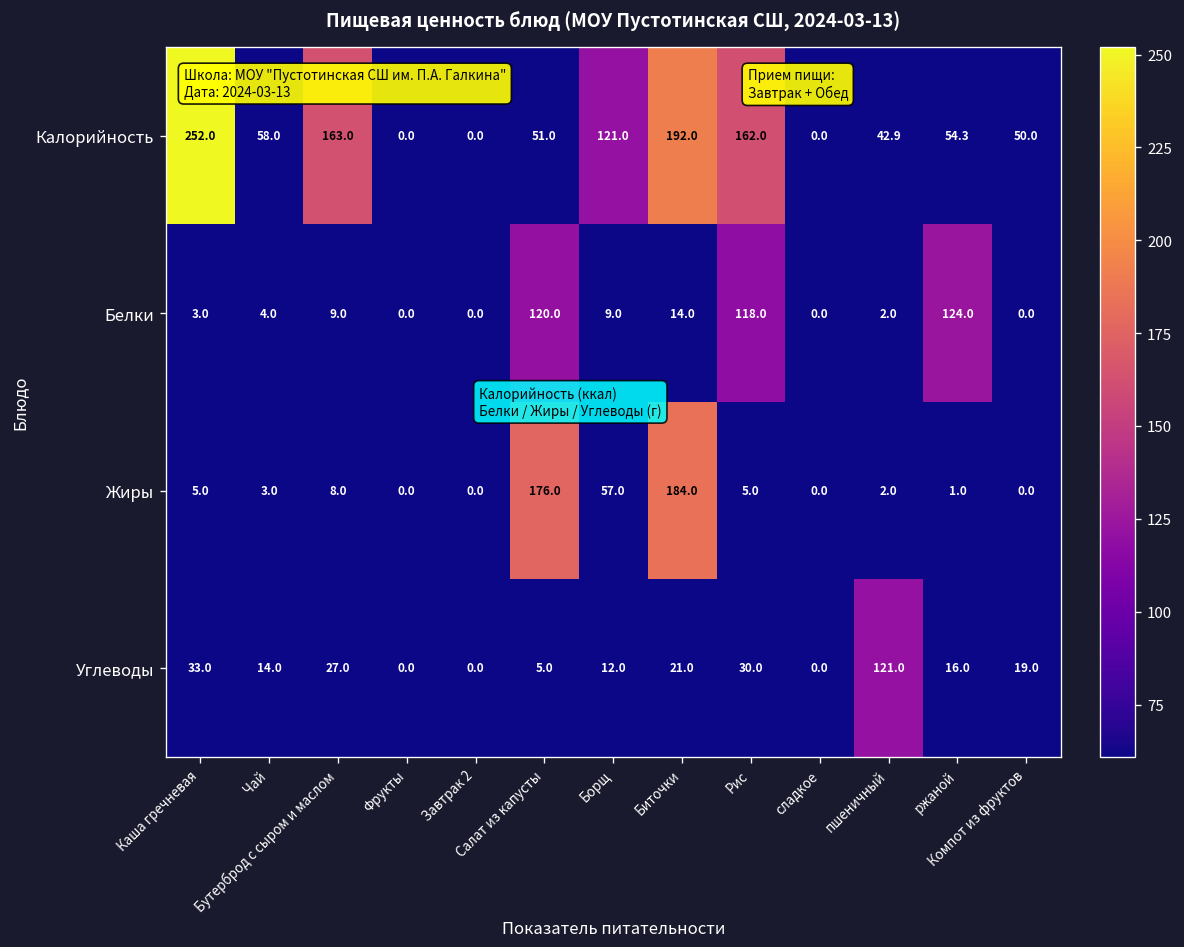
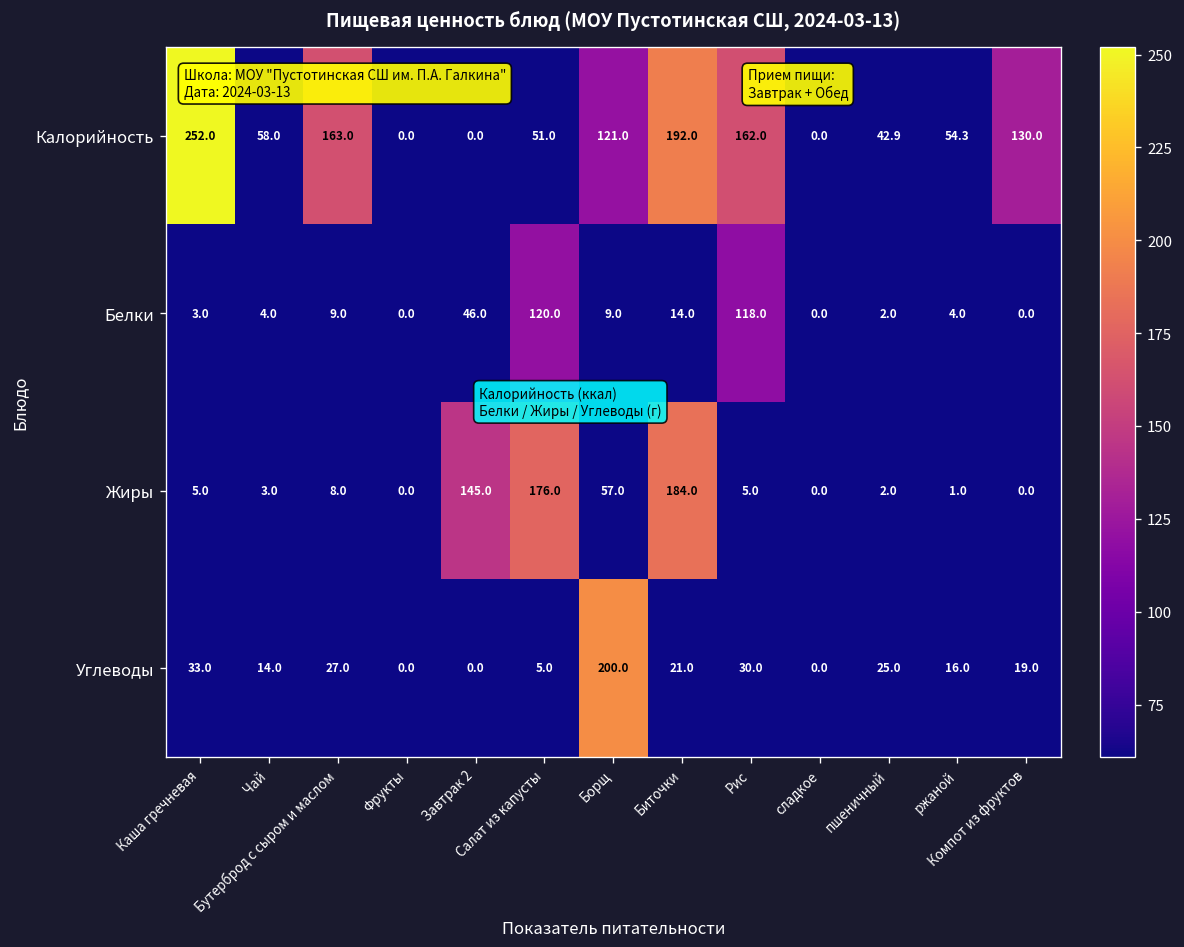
Калорийность, Компот из фруктов: 50.0 -> 130.0
Белки, Завтрак 2: 0.0 -> 46.0
Белки, ржаной: 124.0 -> 4.0
Жиры, Завтрак 2: 0.0 -> 145.0
Углеводы, Борщ: 12.0 -> 200.0
Углеводы, пшеничный: 121.0 -> 25.0
